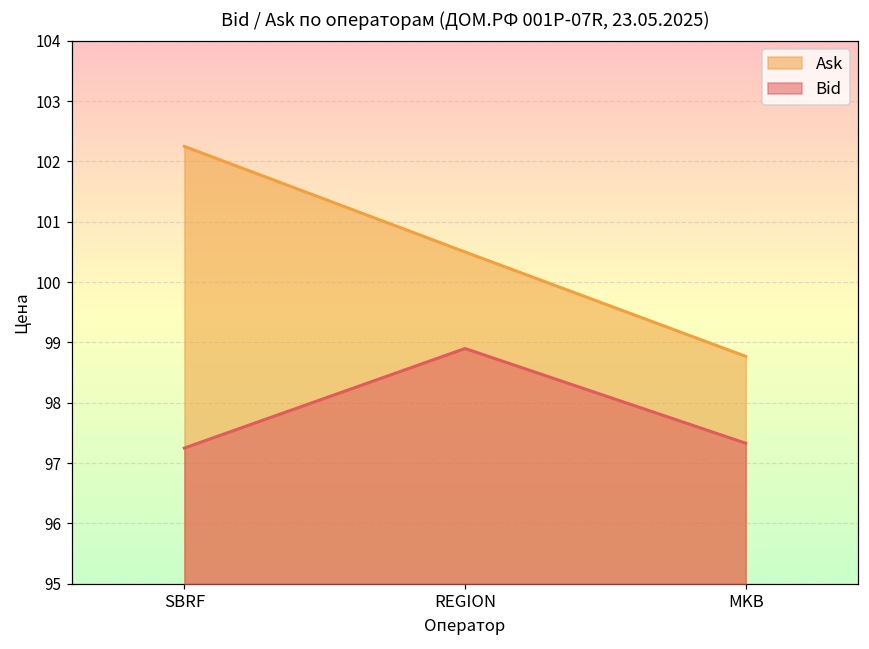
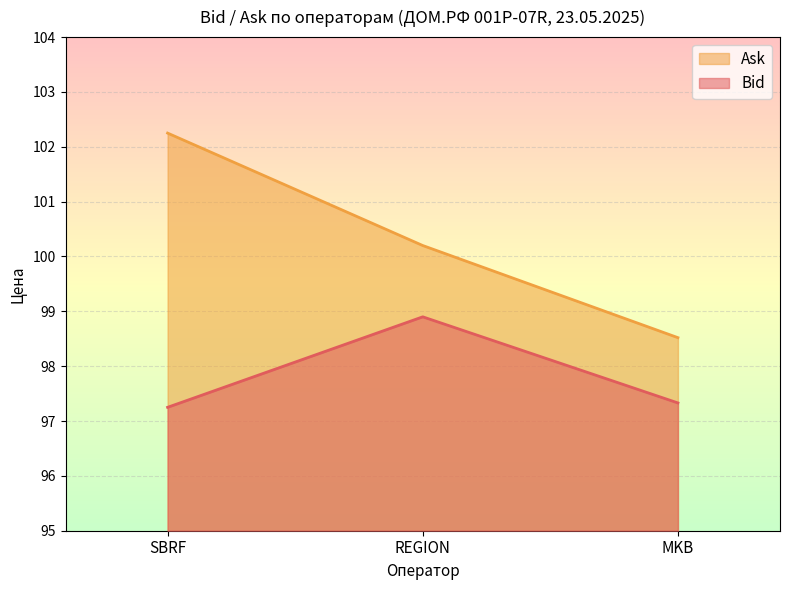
Ask, REGION: 100.5 -> 100.2
Ask, MKB: 98.8 -> 98.5
